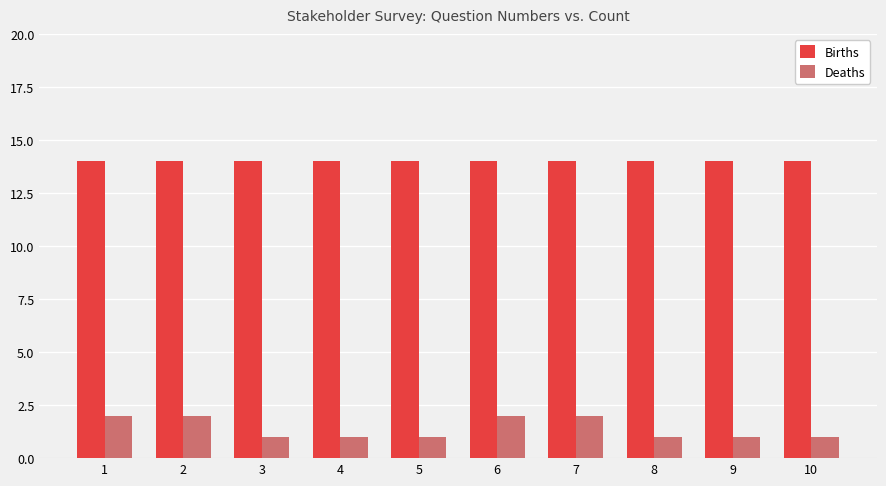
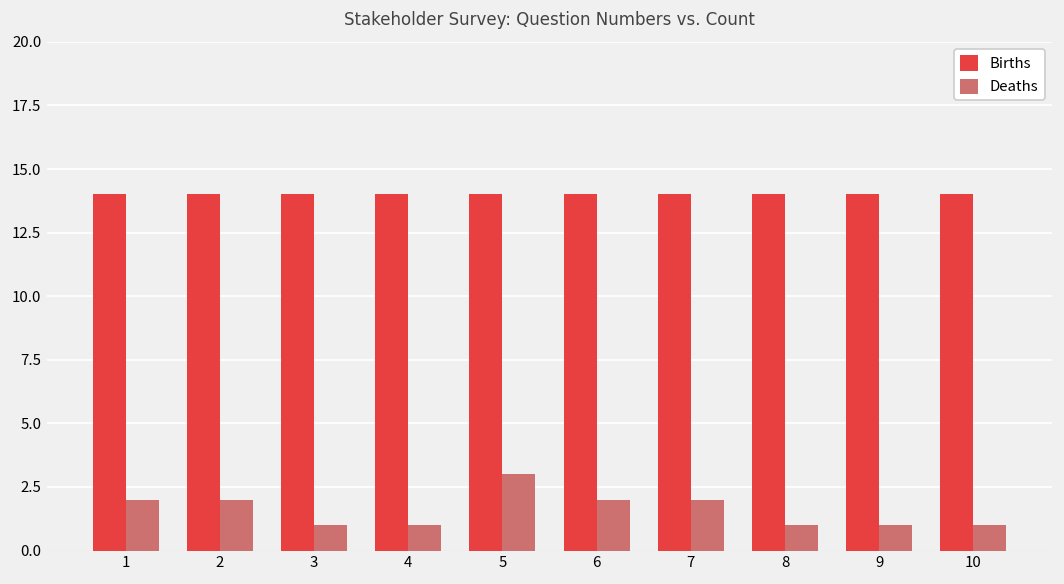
Deaths, 5: 1 -> 3
